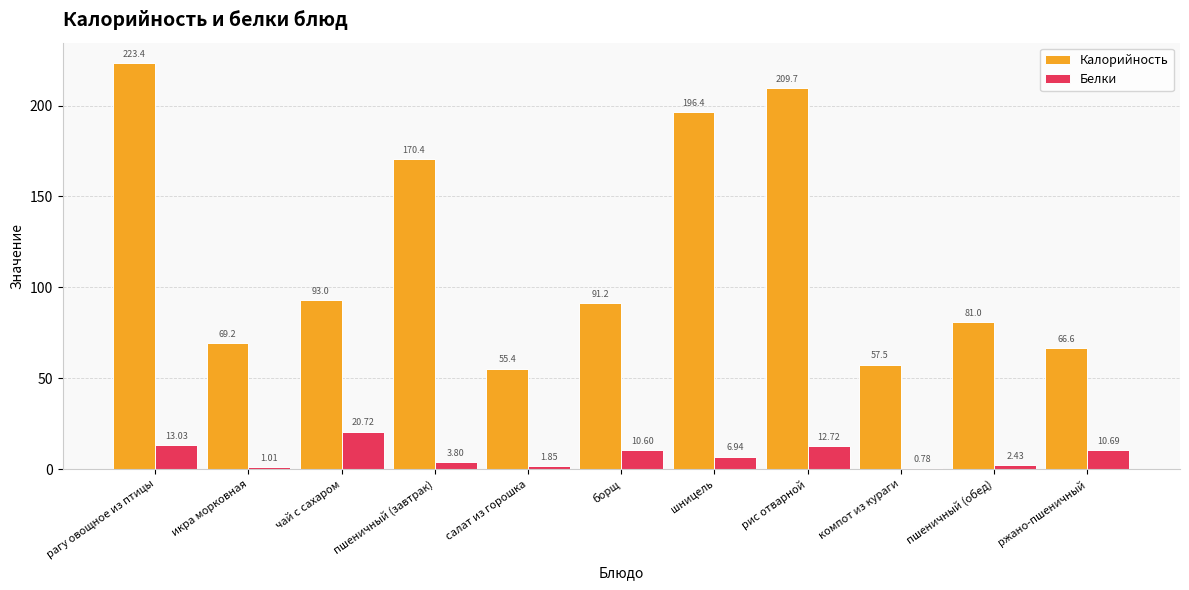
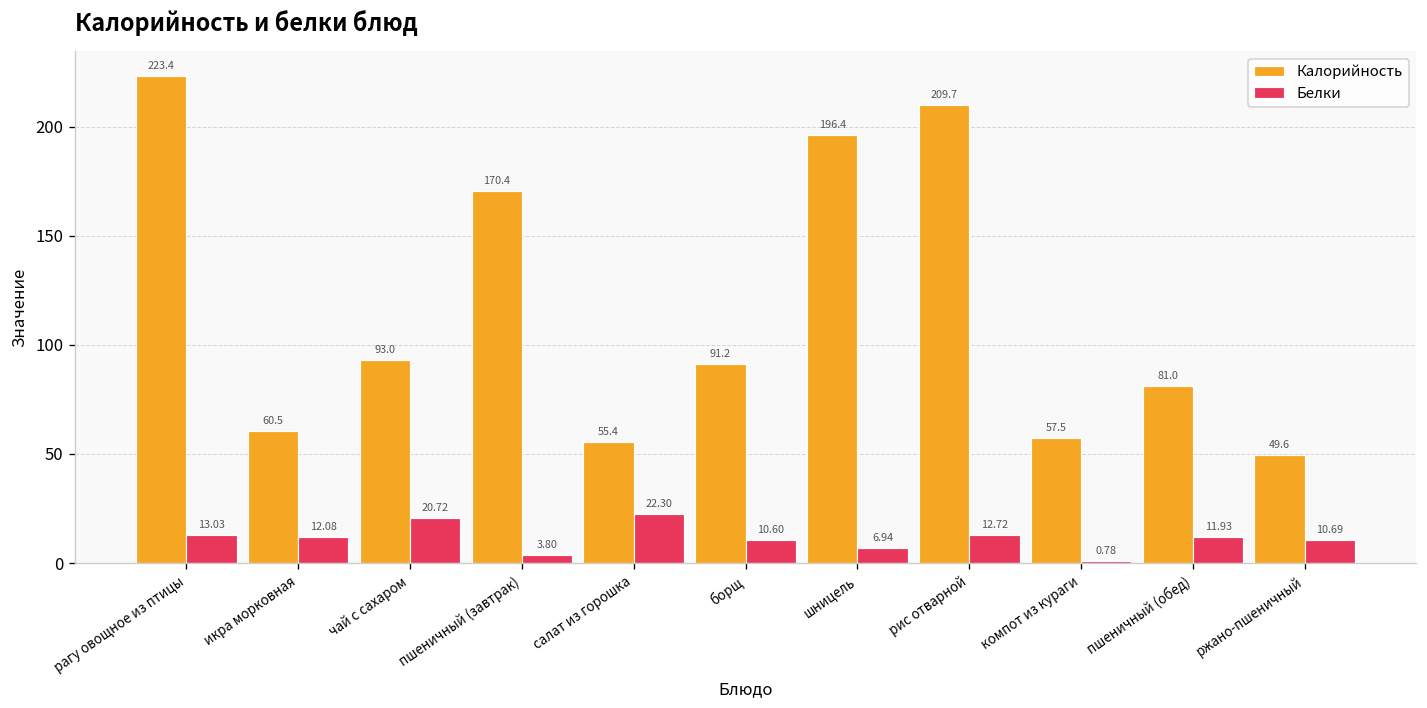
Калорийность, икра морковная: 69.2 -> 60.5
Белки, икра морковная: 1.01 -> 12.08
Белки, салат из горошка: 1.85 -> 22.30
Белки, пшеничный (обед): 2.43 -> 11.93
Калорийность, ржано-пшеничный: 66.6 -> 49.6
